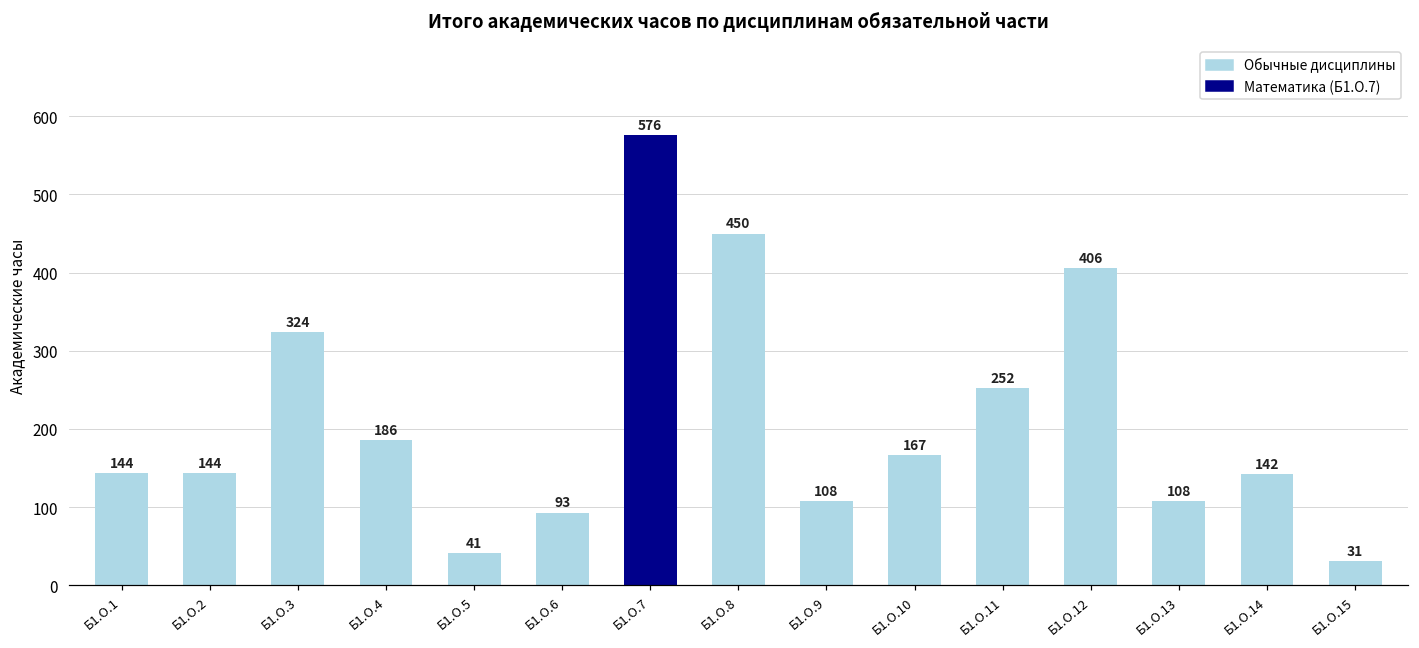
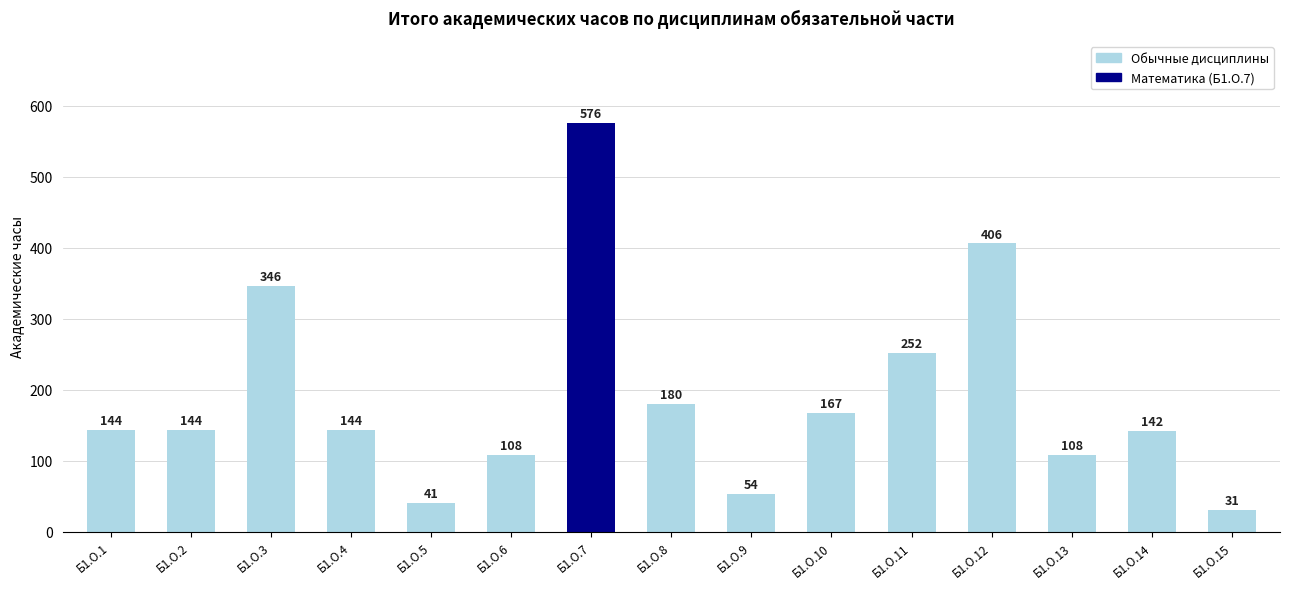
Б1.О.3: 324 -> 346
Б1.О.4: 186 -> 144
Б1.О.6: 93 -> 108
Б1.О.8: 450 -> 180
Б1.О.9: 108 -> 54
